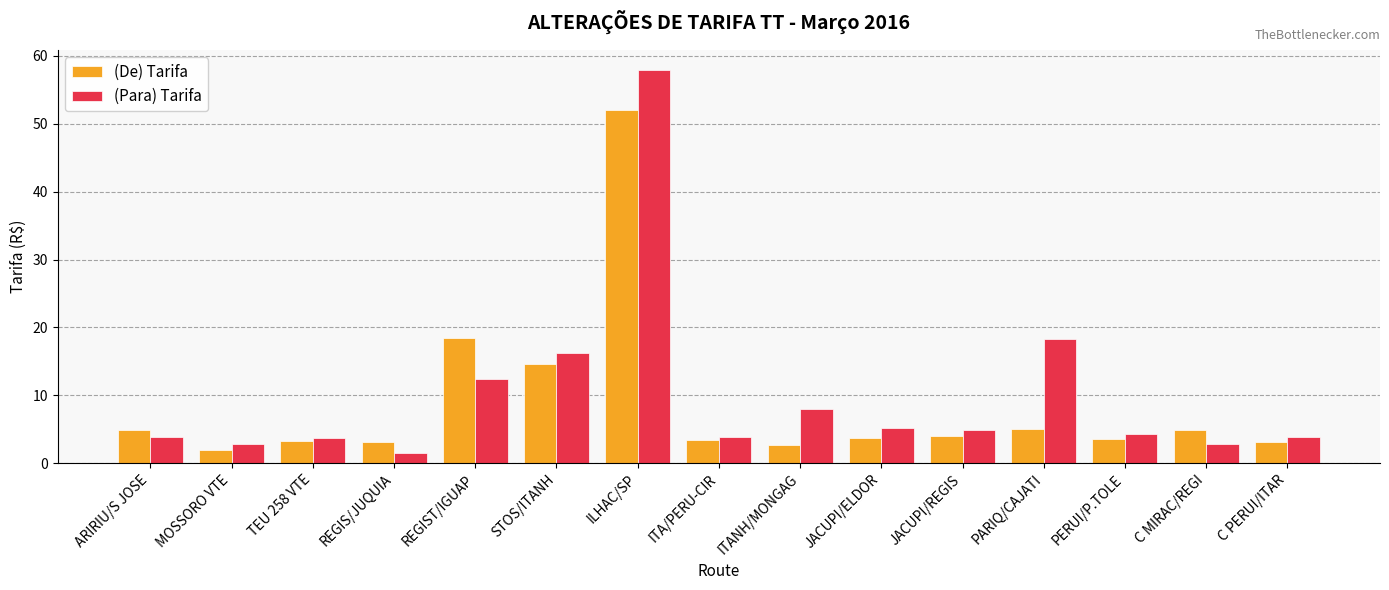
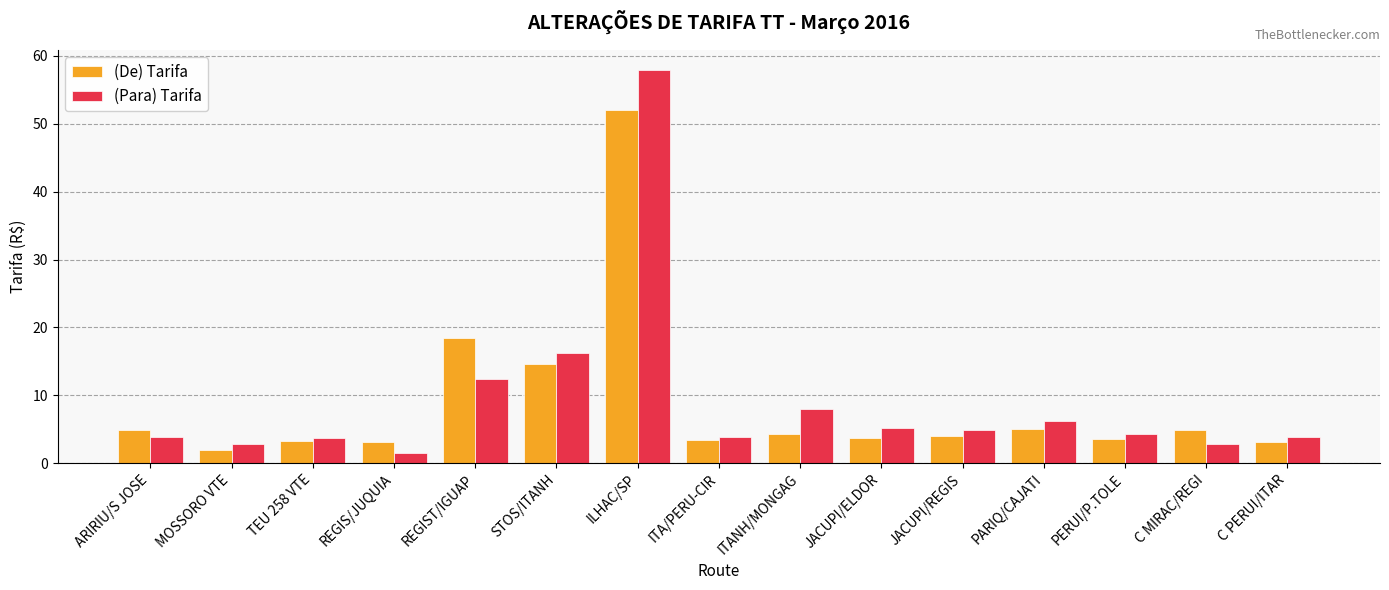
(De) Tarifa, ITANH/MONGAG: 3 -> 4
(Para) Tarifa, PARIQ/CAJATI: 18 -> 6
